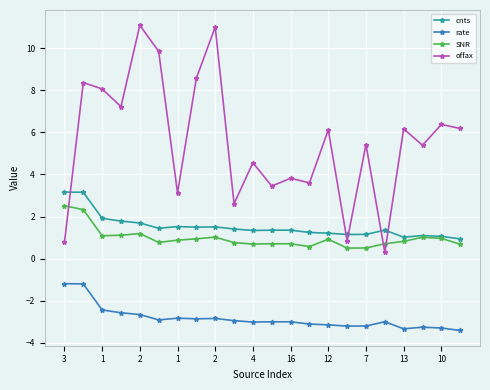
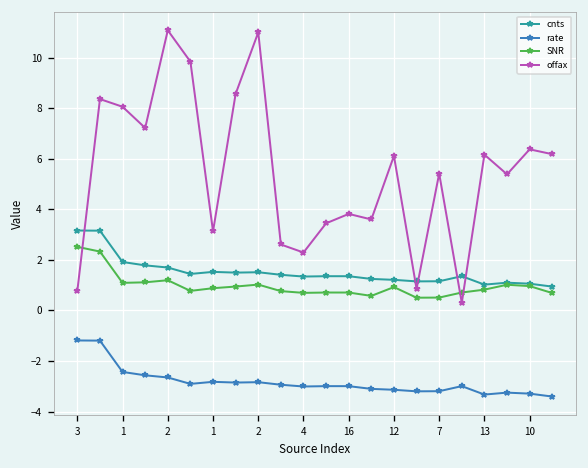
offax, 4: 4.6 -> 2.3
